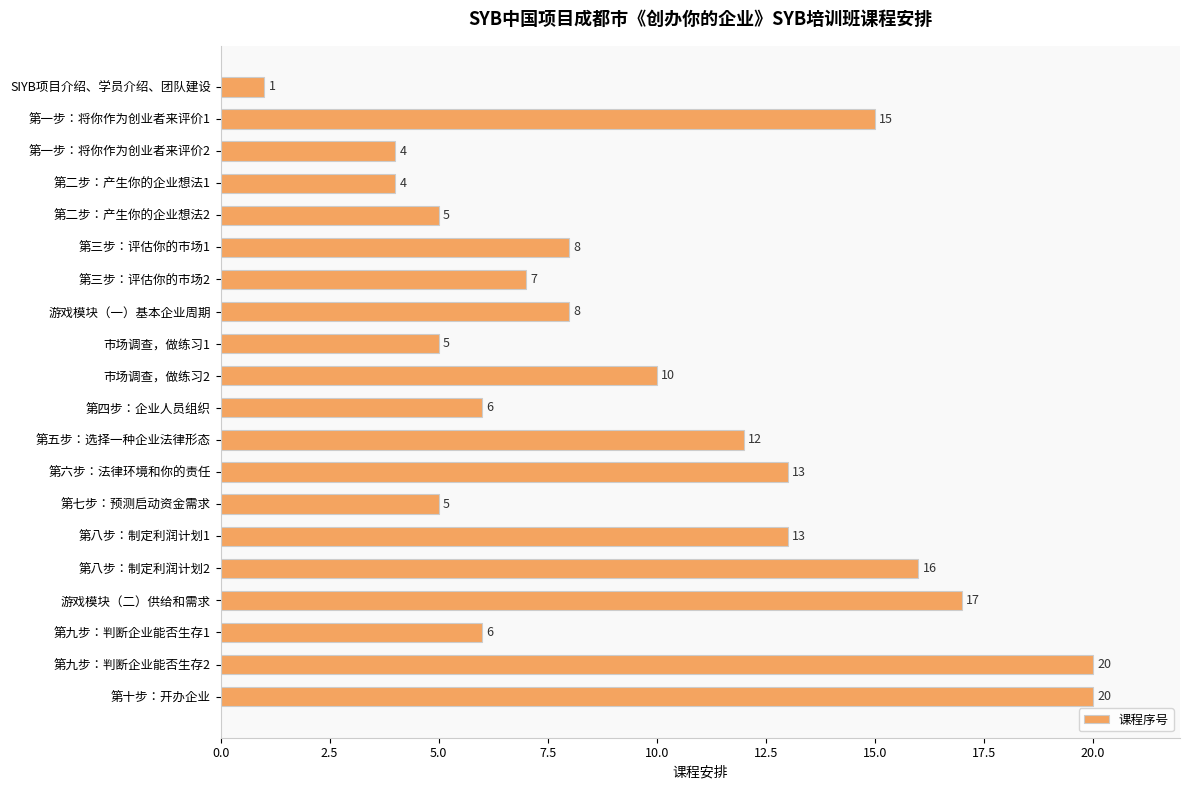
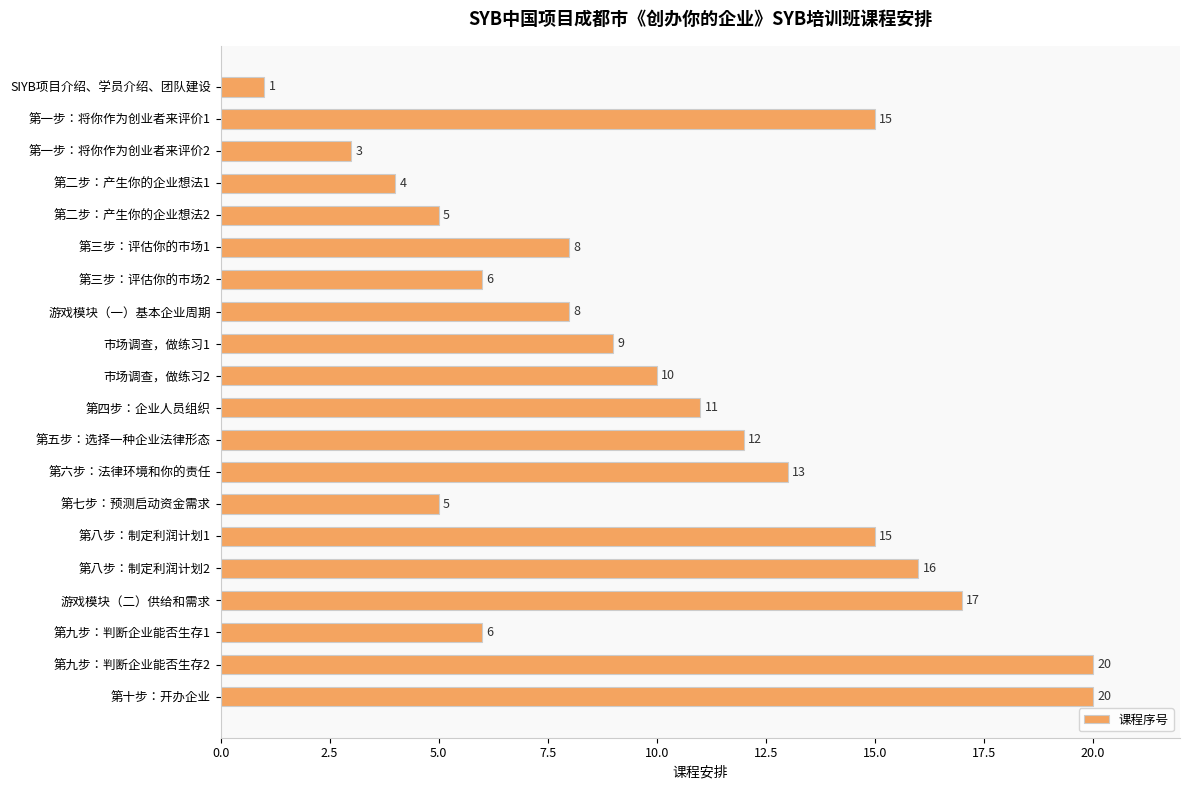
第一步：将你作为创业者来评价2: 4 -> 3
第三步：评估你的市场2: 7 -> 6
市场调查，做练习1: 5 -> 9
第四步：企业人员组织: 6 -> 11
第八步：制定利润计划1: 13 -> 15
